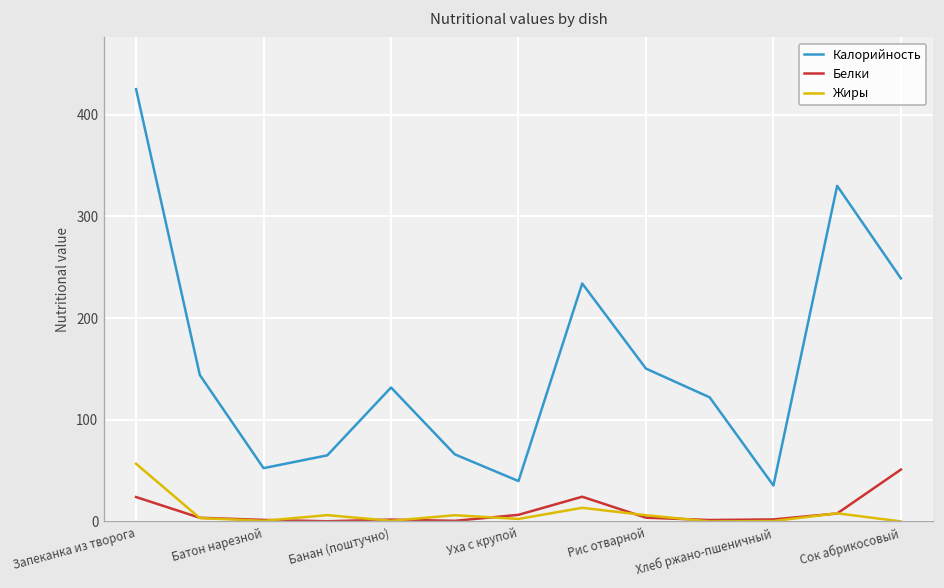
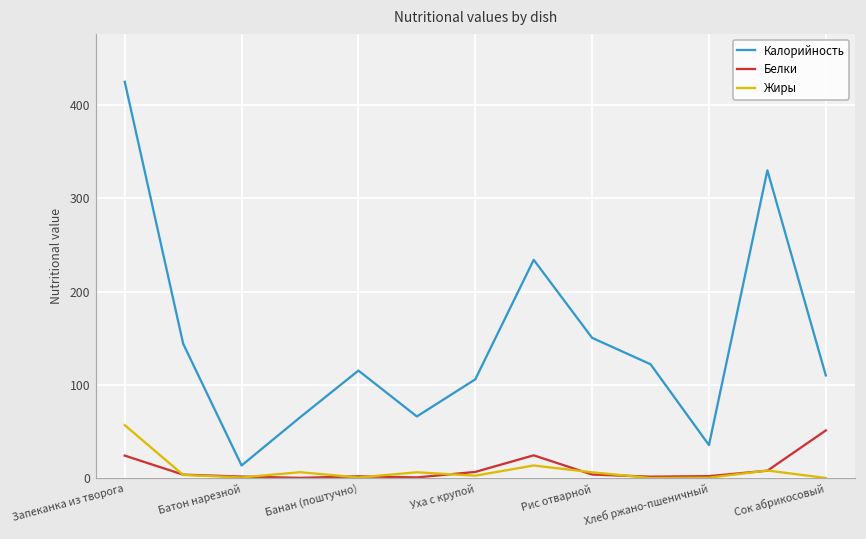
Калорийность, Батон нарезной: 50 -> 10
Калорийность, Банан (поштучно): 130 -> 120
Калорийность, Уха с крупой: 40 -> 110
Калорийность, Сок абрикосовый: 240 -> 110
